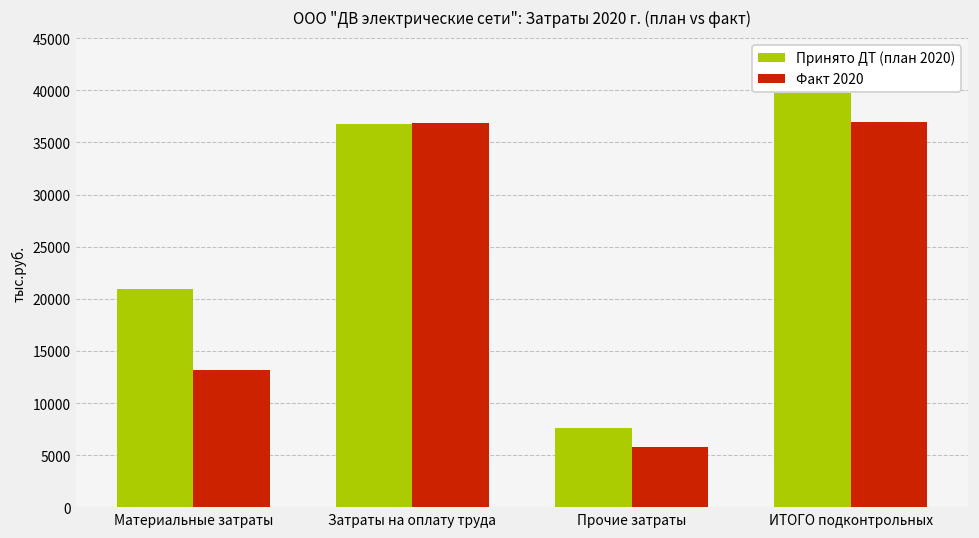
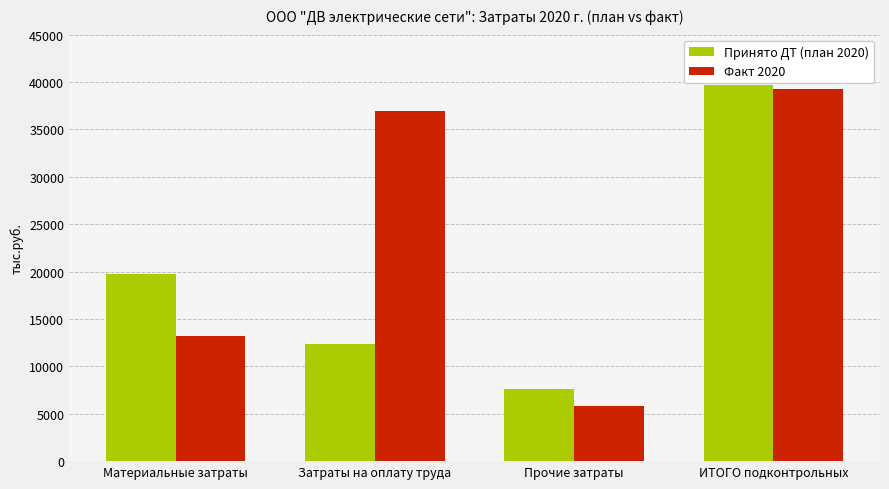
Принято ДТ (план 2020), Материальные затраты: 21000 -> 20000
Принято ДТ (план 2020), Затраты на оплату труда: 37000 -> 12000
Факт 2020, ИТОГО подконтрольных: 37000 -> 39000
